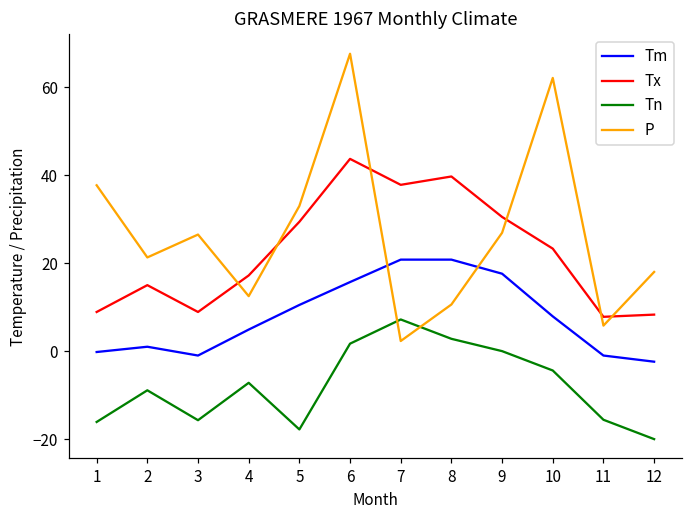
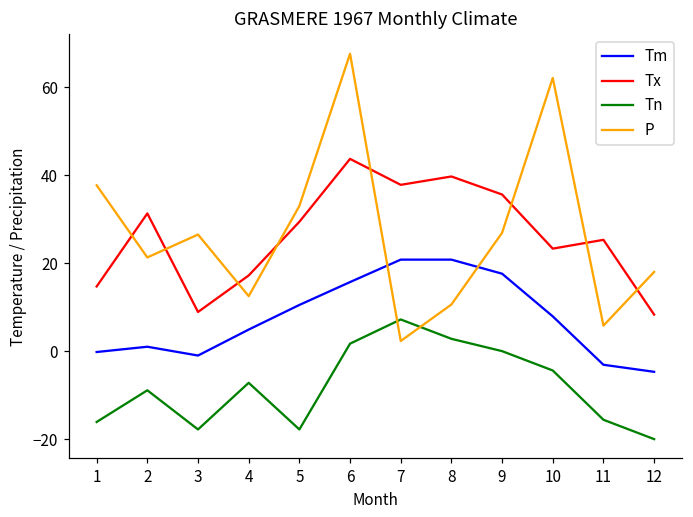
Tx, 1: 9 -> 15
Tx, 2: 15 -> 31
Tn, 3: -16 -> -18
Tx, 9: 31 -> 36
Tm, 11: -1 -> -3
Tx, 11: 8 -> 25
Tm, 12: -2 -> -5
